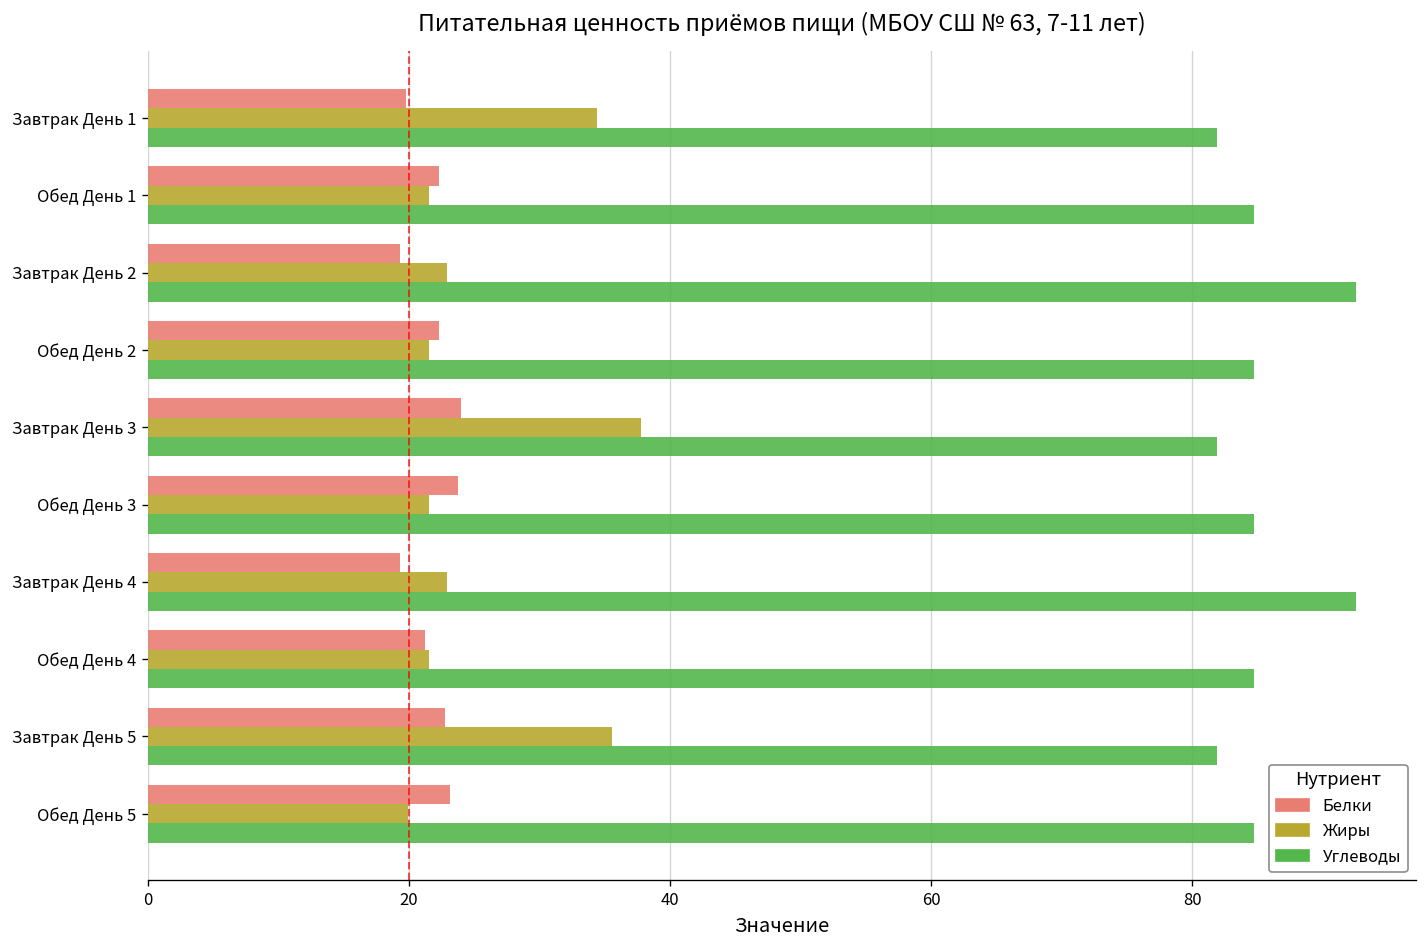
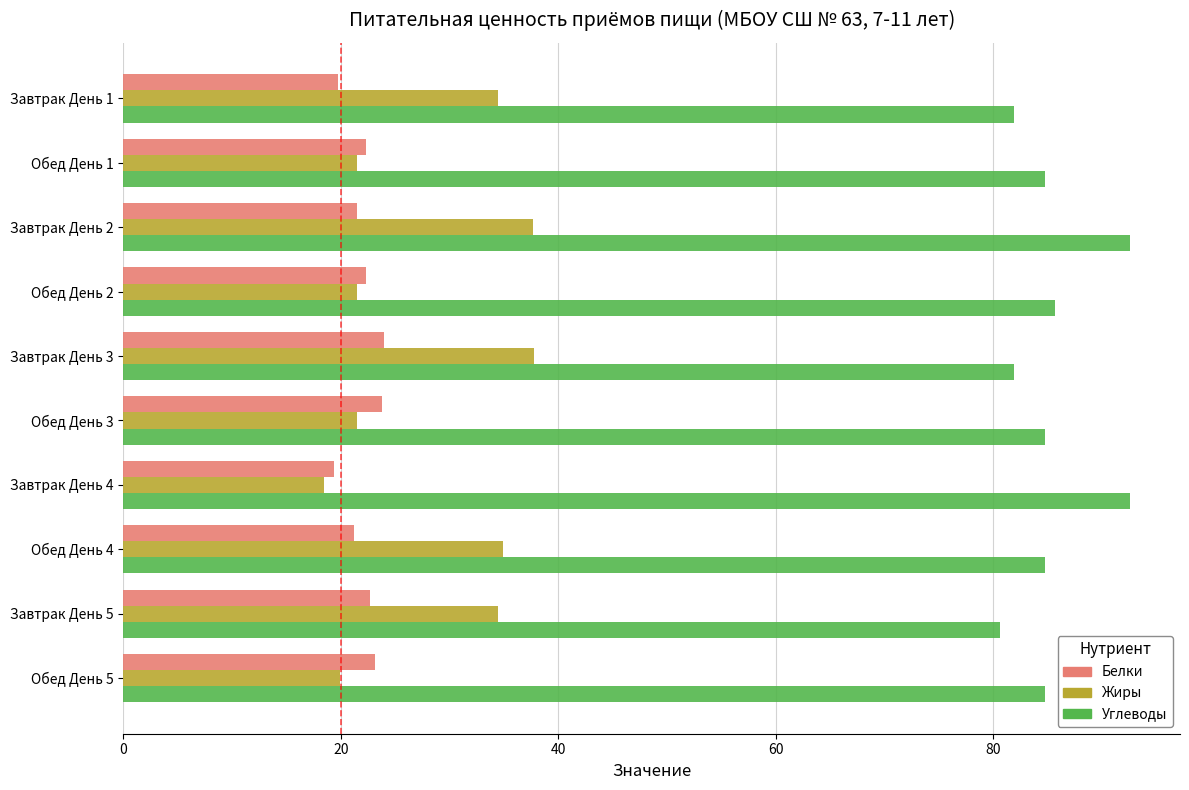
Белки, Завтрак День 2: 19.3 -> 21.5
Жиры, Завтрак День 2: 22.9 -> 37.7
Углеводы, Обед День 2: 84.8 -> 85.6
Жиры, Завтрак День 4: 22.9 -> 18.4
Жиры, Обед День 4: 21.5 -> 35.0
Жиры, Завтрак День 5: 35.5 -> 34.4
Углеводы, Завтрак День 5: 81.9 -> 80.6
